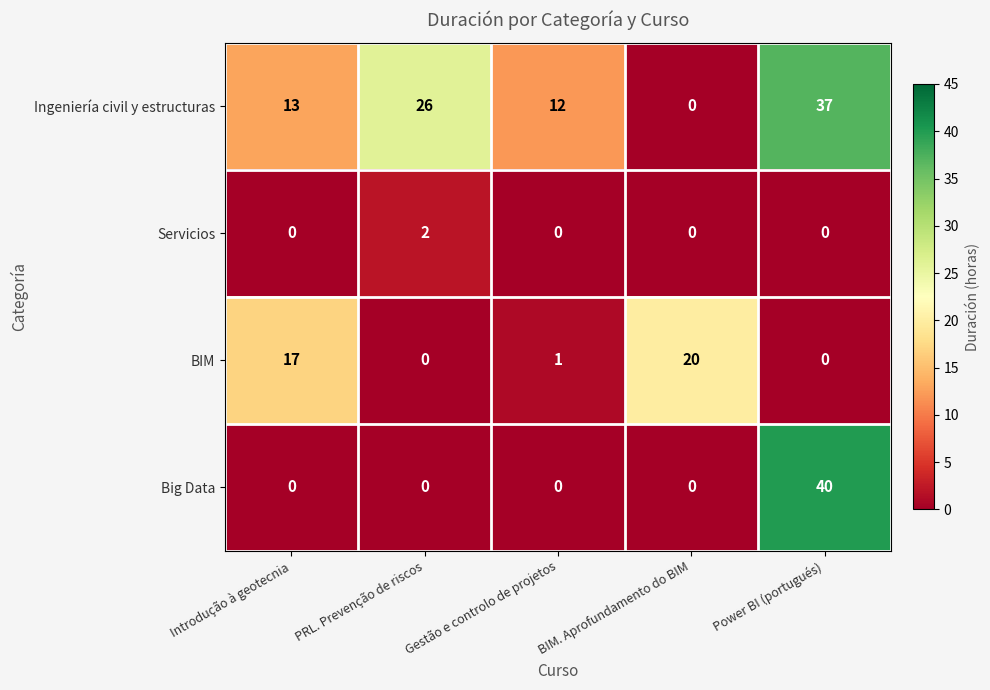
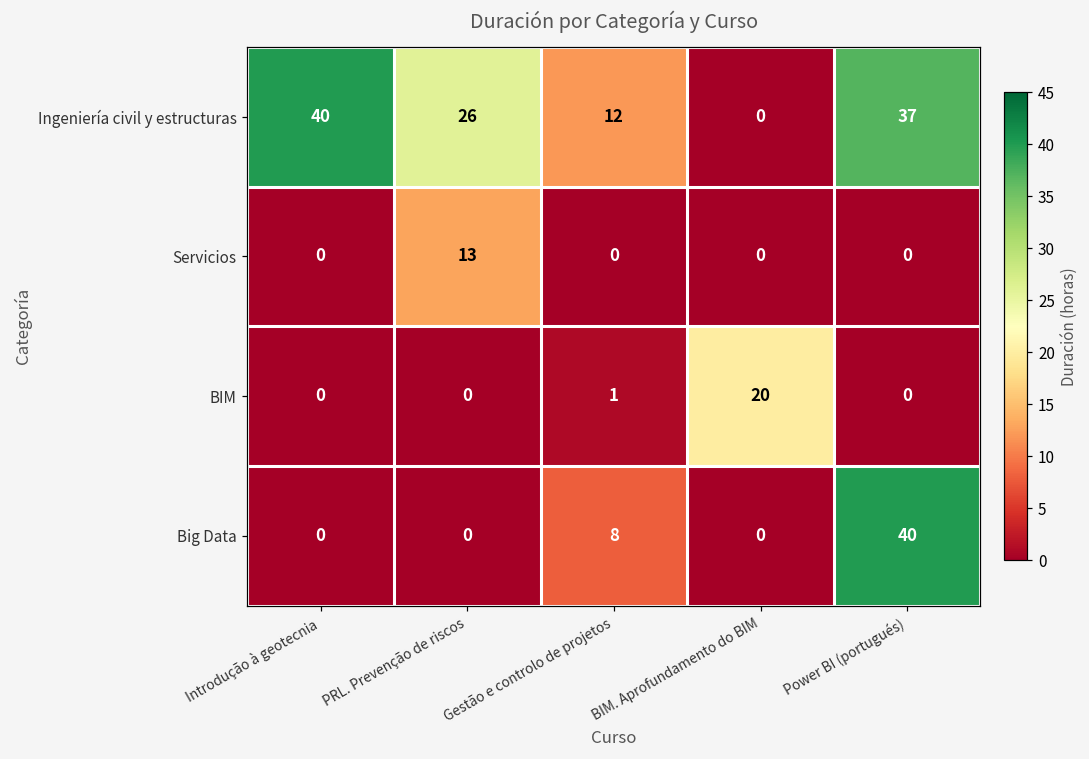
Ingeniería civil y estructuras, Introdução à geotecnia: 13 -> 40
Servicios, PRL. Prevenção de riscos: 2 -> 13
BIM, Introdução à geotecnia: 17 -> 0
Big Data, Gestão e controlo de projetos: 0 -> 8
